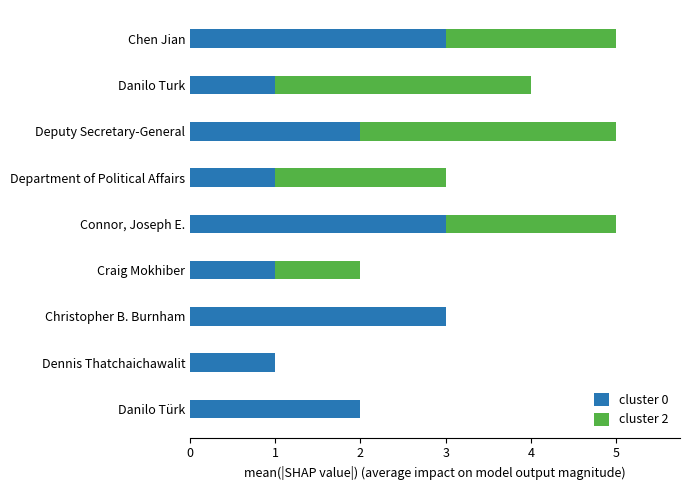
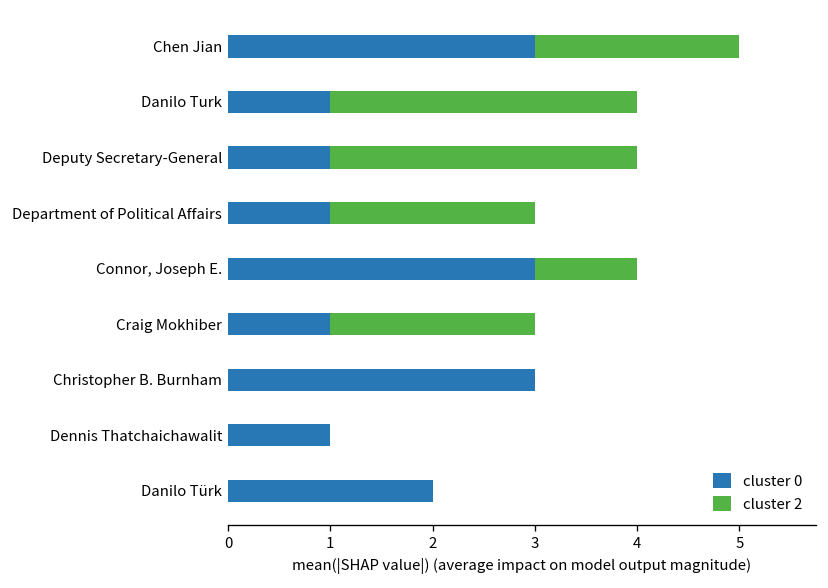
cluster 0, Deputy Secretary-General: 2 -> 1
cluster 2, Connor, Joseph E.: 2 -> 1
cluster 2, Craig Mokhiber: 1 -> 2
